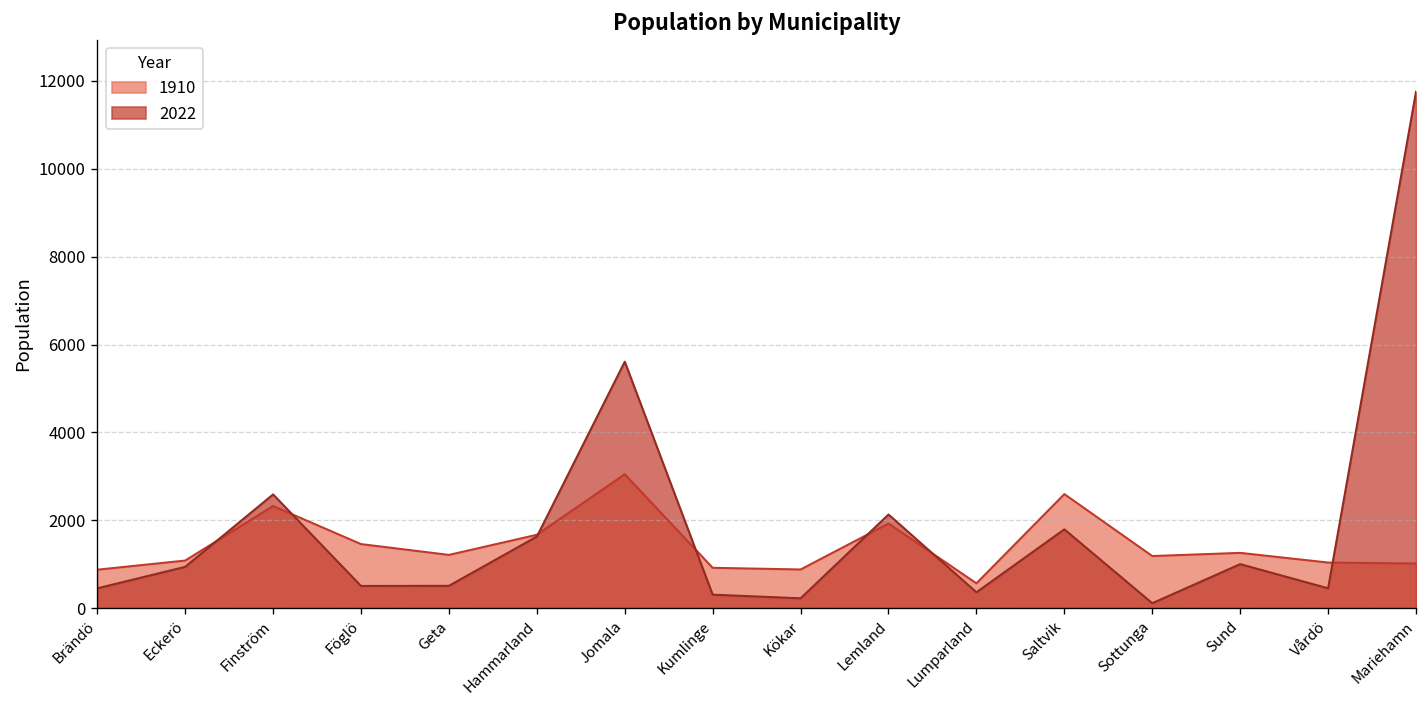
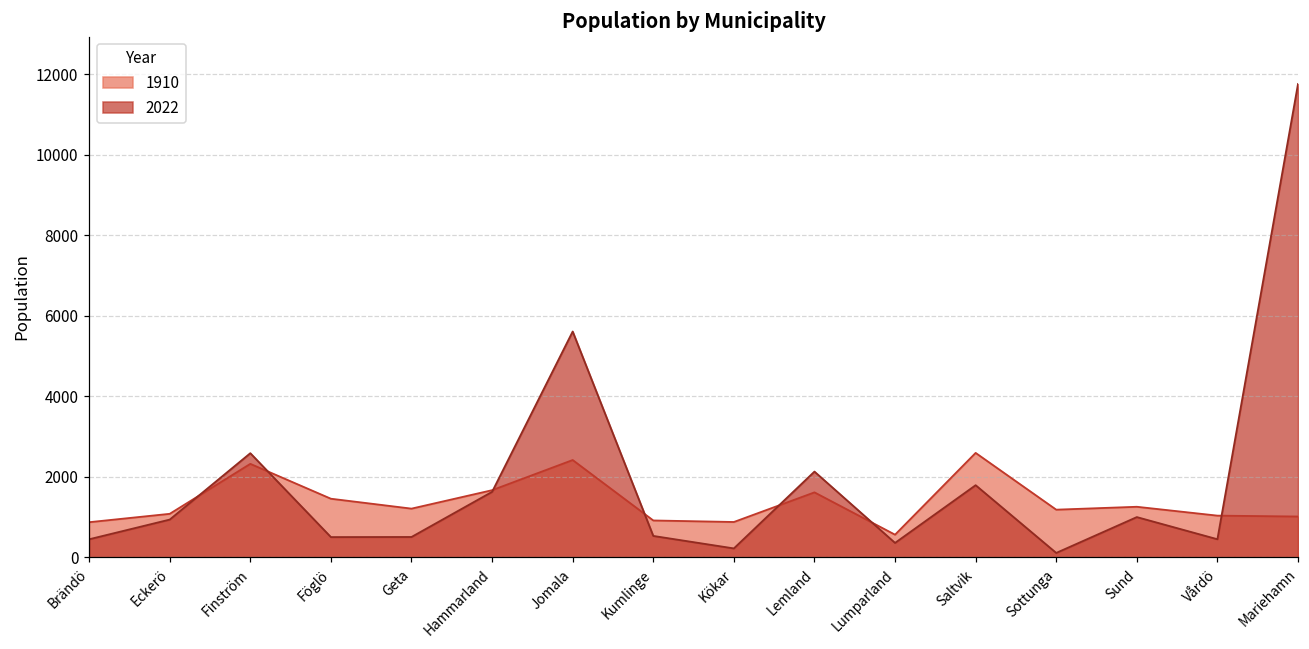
1910, Jomala: 3000 -> 2400
2022, Kumlinge: 300 -> 500
1910, Lemland: 1900 -> 1600
